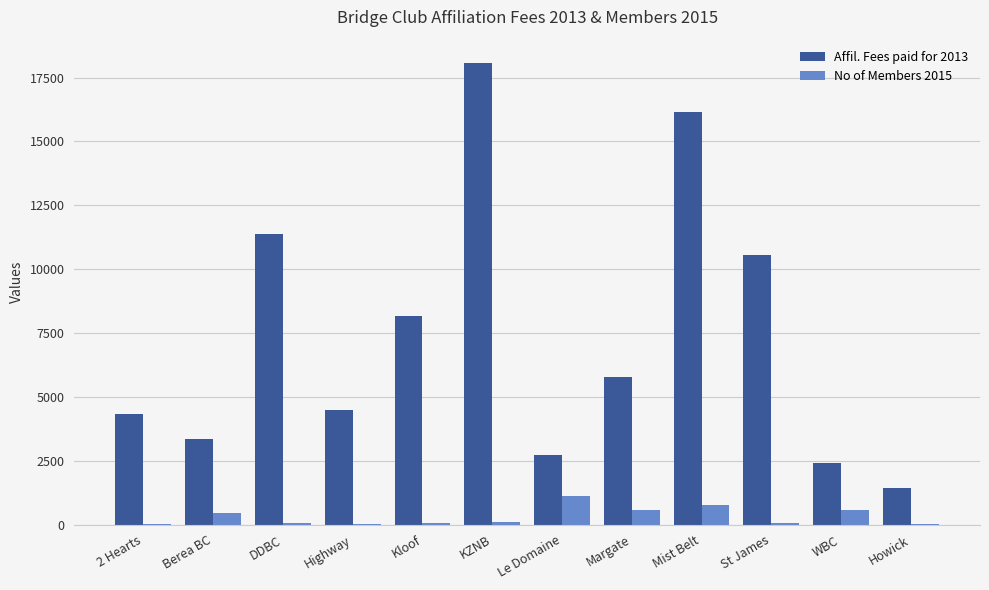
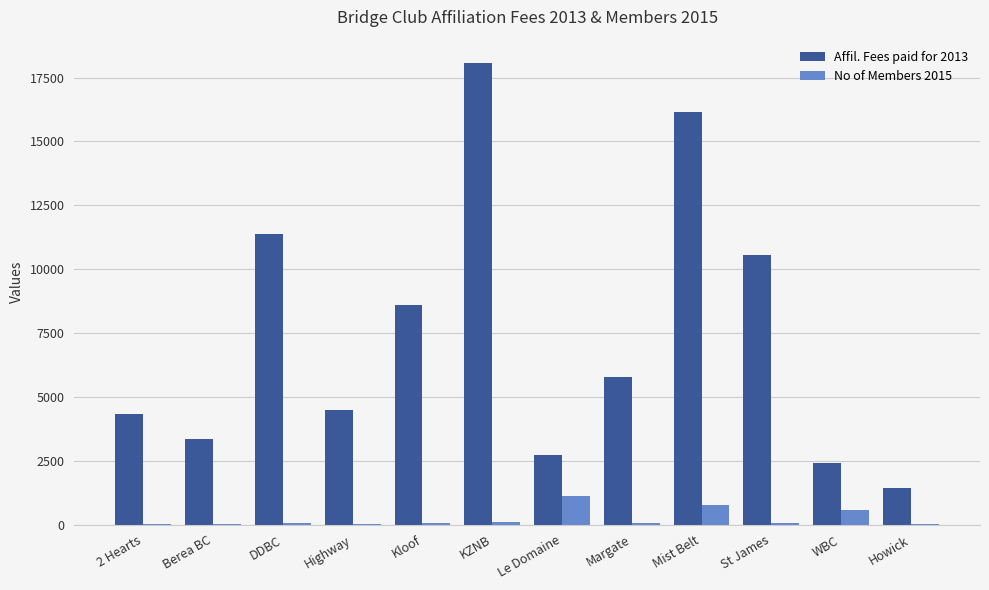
No of Members 2015, Berea BC: 400 -> 0
Affil. Fees paid for 2013, Kloof: 8200 -> 8600
No of Members 2015, Margate: 600 -> 100
